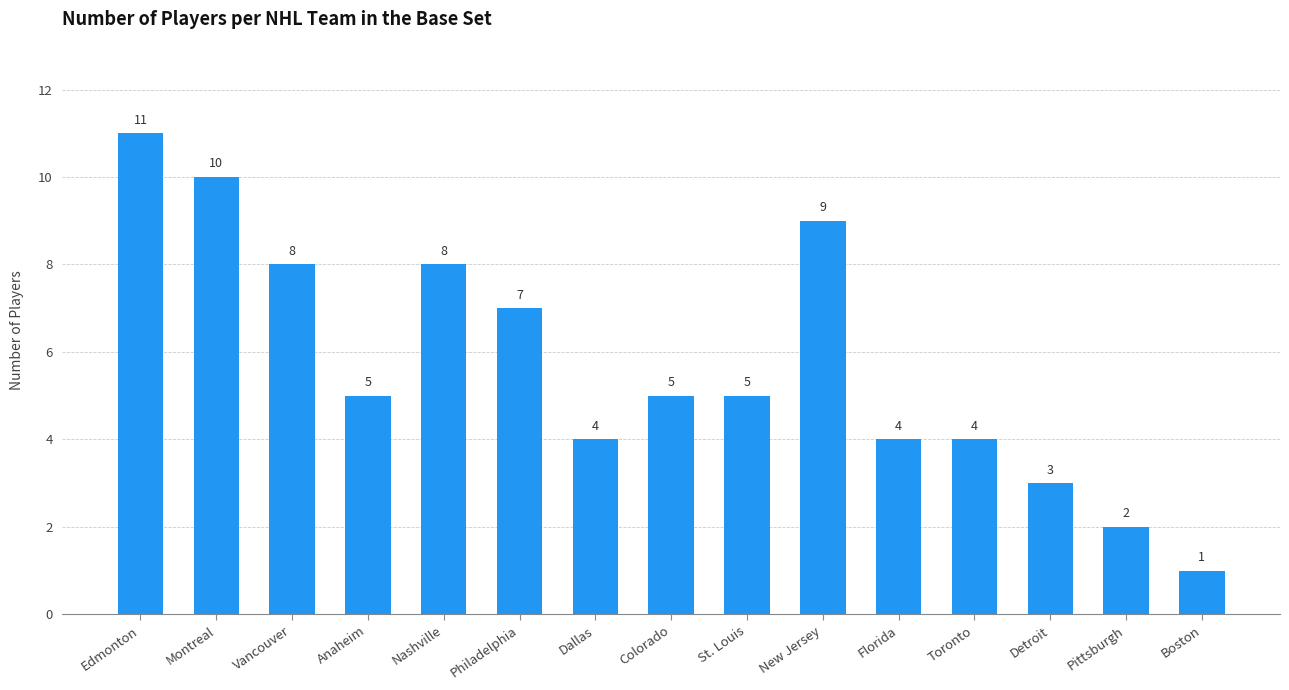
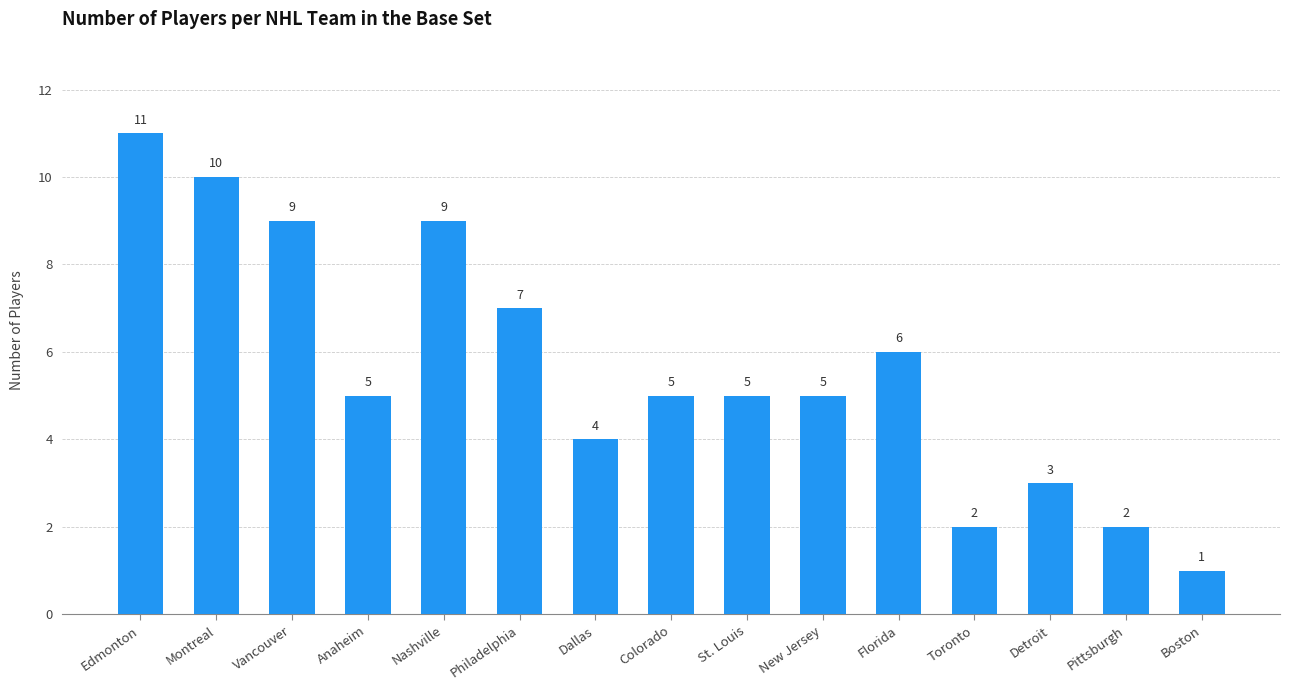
Vancouver: 8 -> 9
Nashville: 8 -> 9
New Jersey: 9 -> 5
Florida: 4 -> 6
Toronto: 4 -> 2
